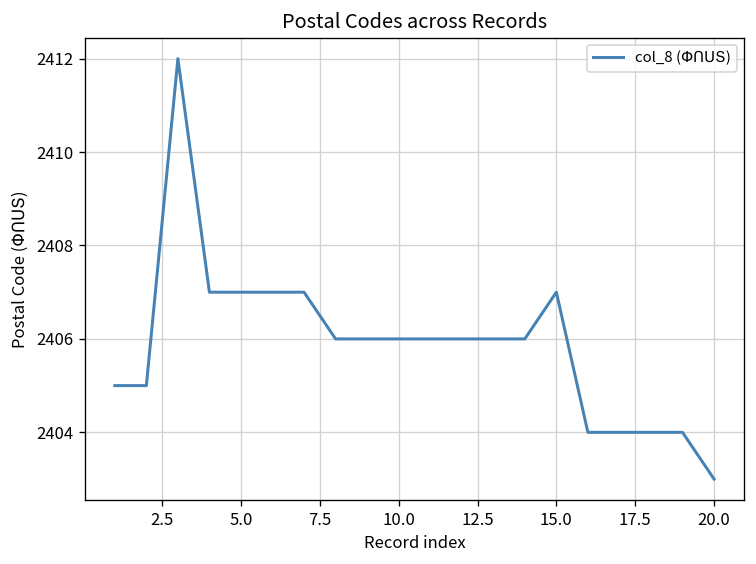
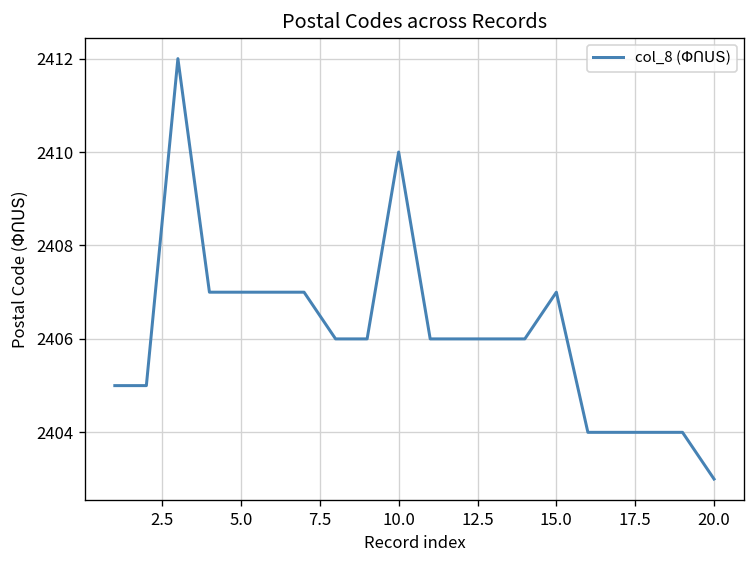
10.0: 2406 -> 2410
